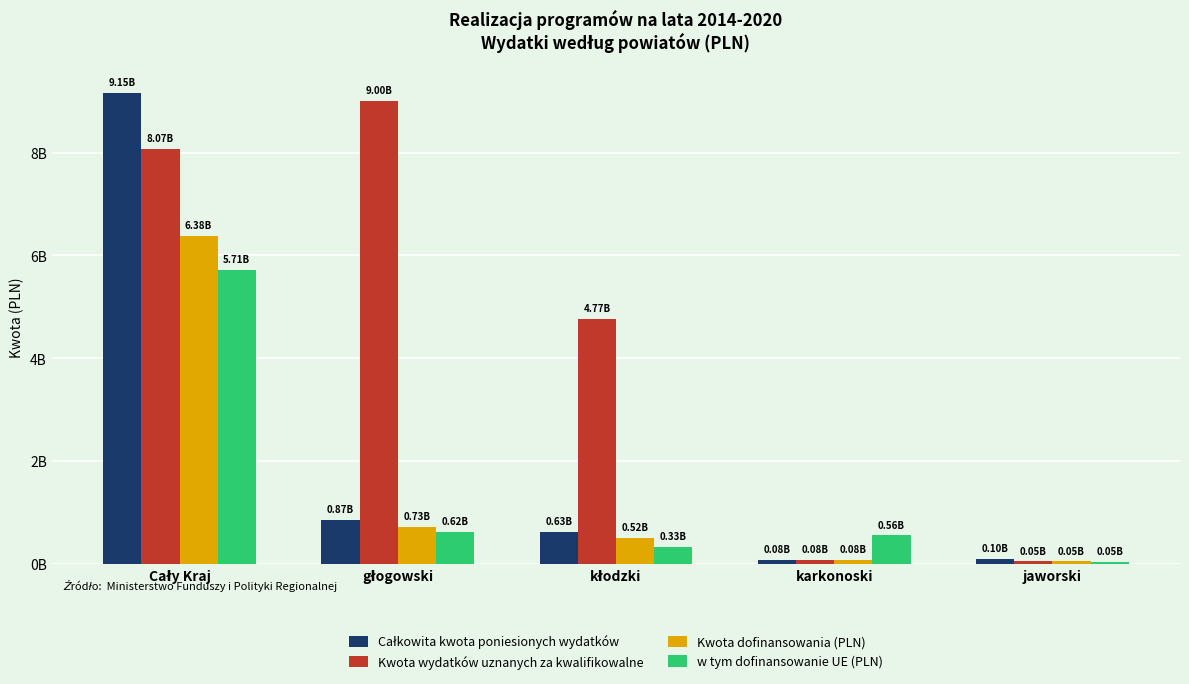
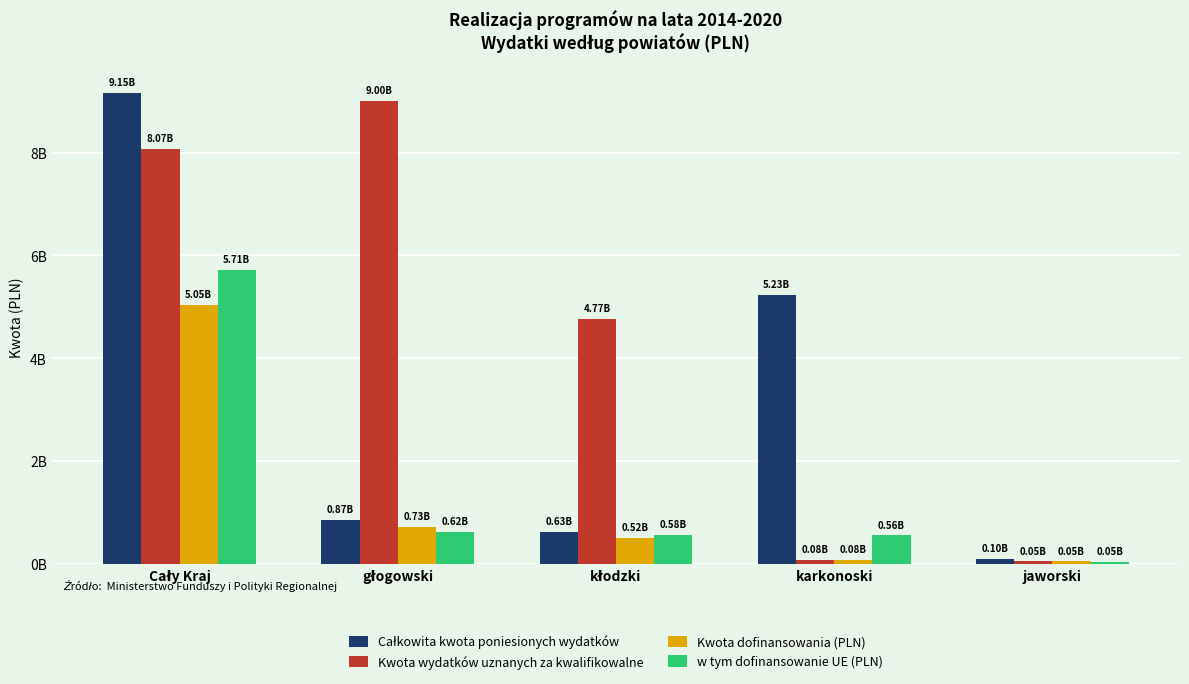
Kwota dofinansowania (PLN), Cały Kraj: 6.38B -> 5.05B
w tym dofinansowanie UE (PLN), kłodzki: 0.33B -> 0.58B
Całkowita kwota poniesionych wydatków, karkonoski: 0.08B -> 5.23B
